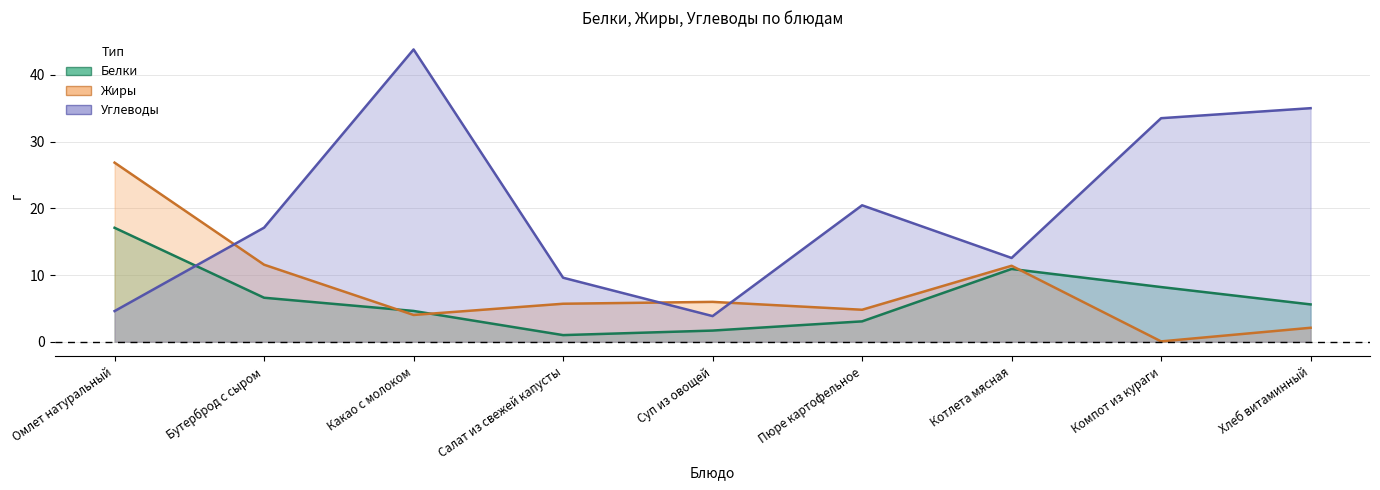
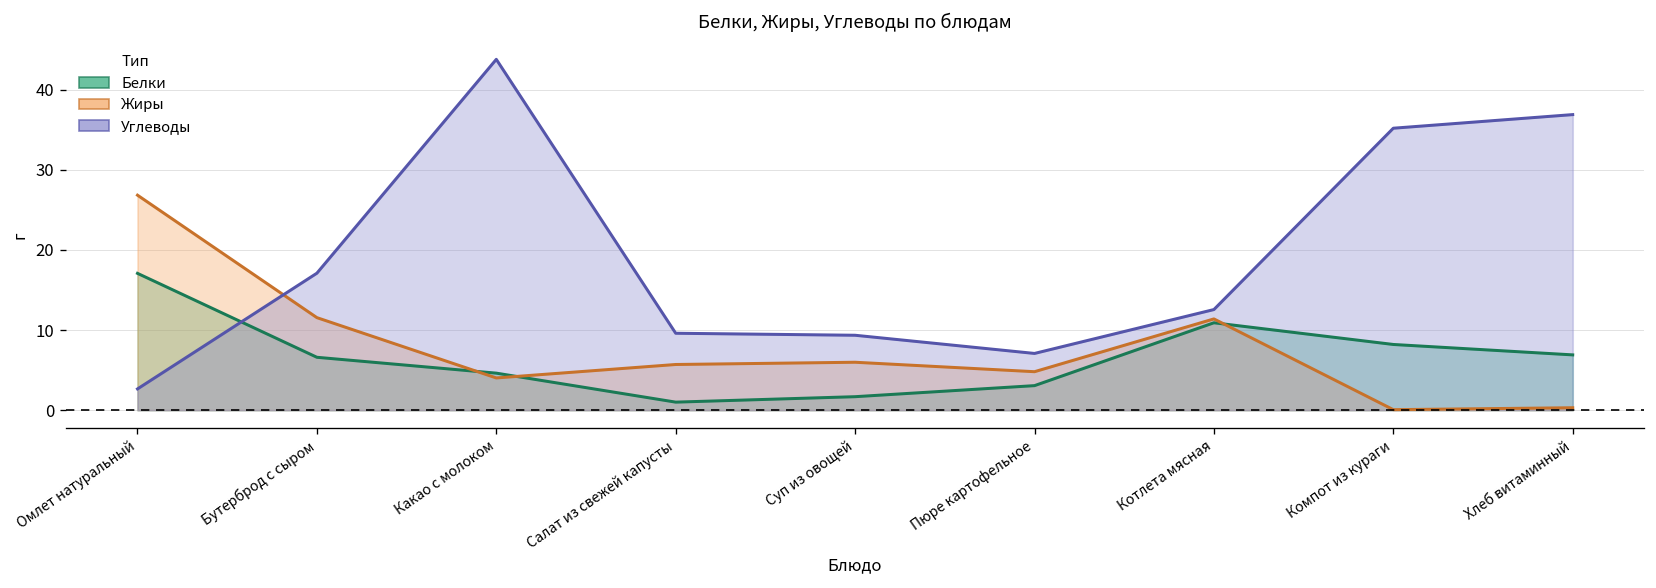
Углеводы, Омлет натуральный: 5 -> 3
Углеводы, Суп из овощей: 4 -> 9
Углеводы, Пюре картофельное: 20 -> 7
Углеводы, Компот из кураги: 34 -> 35
Белки, Хлеб витаминный: 6 -> 7
Жиры, Хлеб витаминный: 2 -> 0
Углеводы, Хлеб витаминный: 35 -> 37
